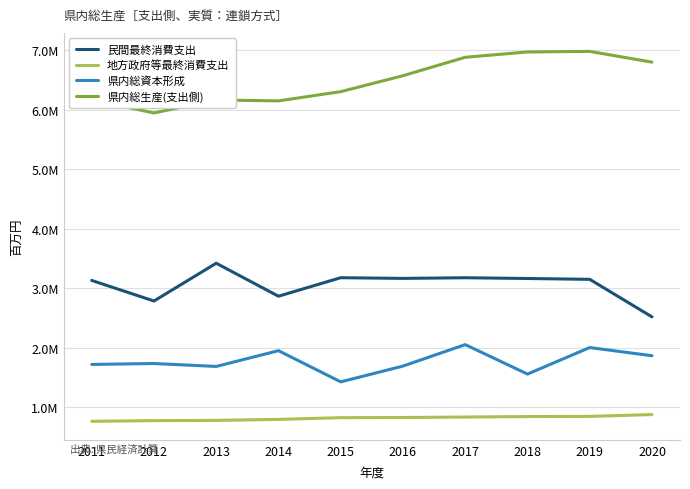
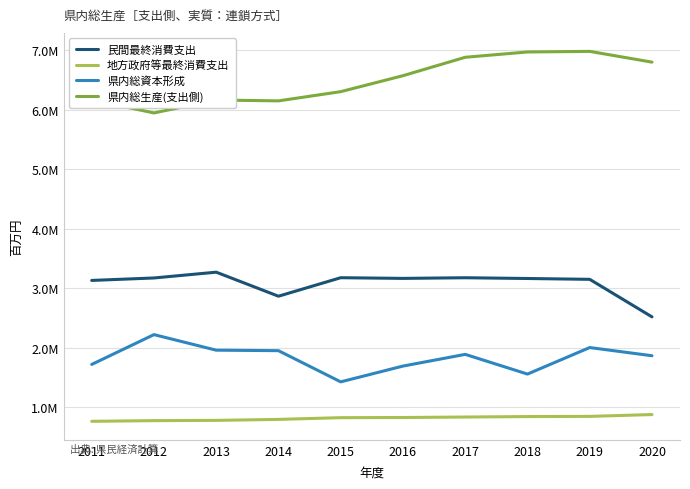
民間最終消費支出, 2012: 2800000 -> 3200000
県内総資本形成, 2012: 1700000 -> 2200000
民間最終消費支出, 2013: 3400000 -> 3300000
県内総資本形成, 2013: 1700000 -> 2000000
県内総資本形成, 2017: 2100000 -> 1900000
